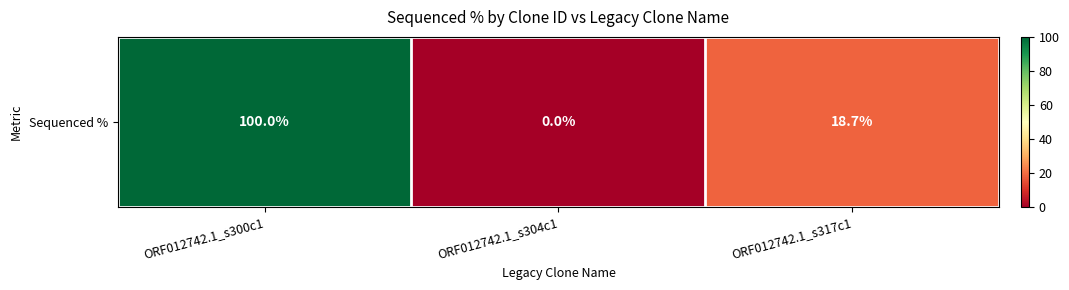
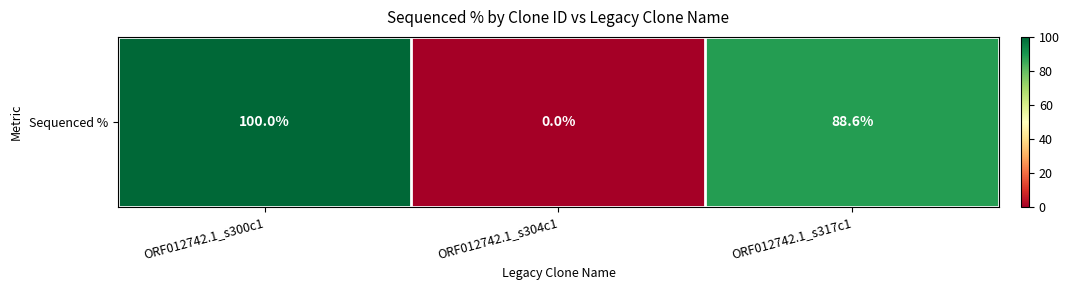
Sequenced %, ORF012742.1_s317c1: 18.7% -> 88.6%
